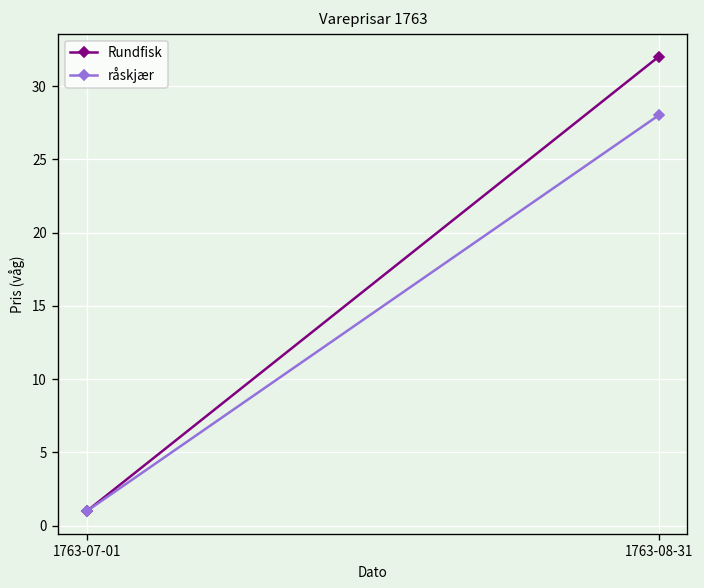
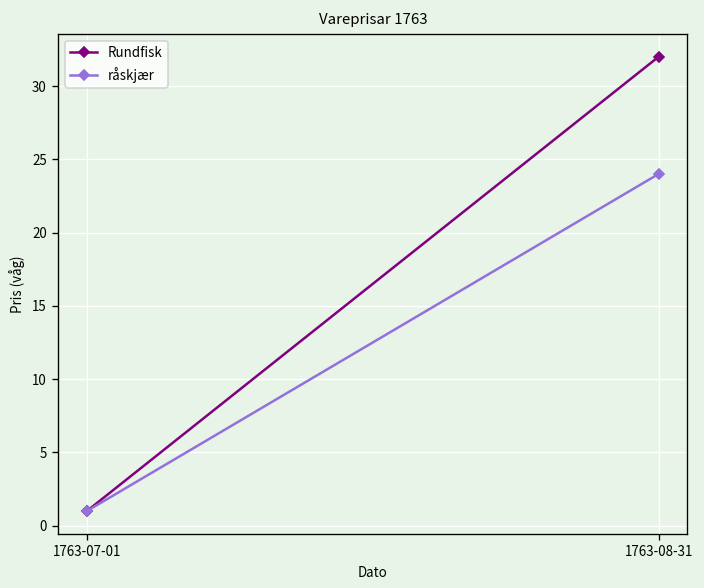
råskjær, 1763-08-31: 28 -> 24
